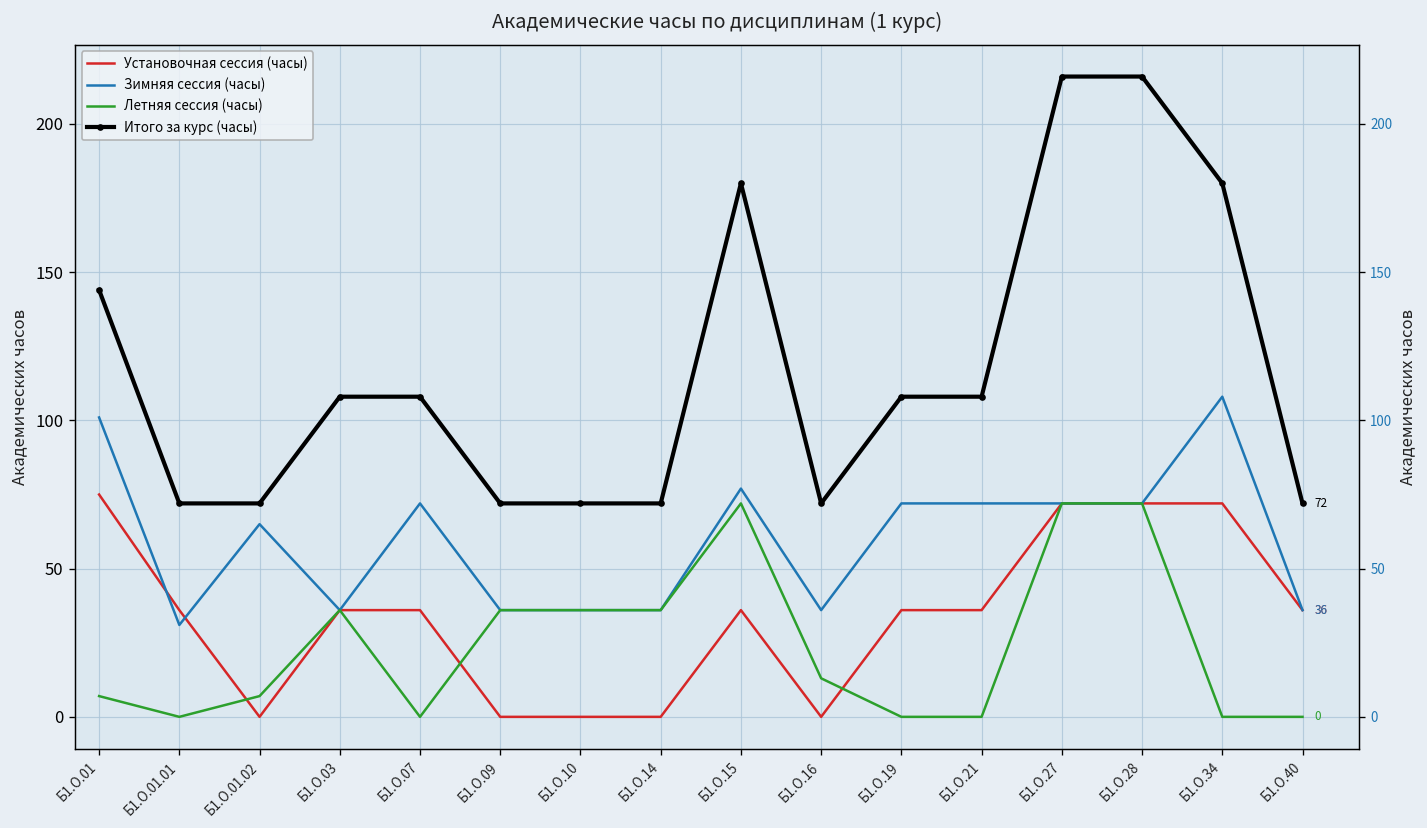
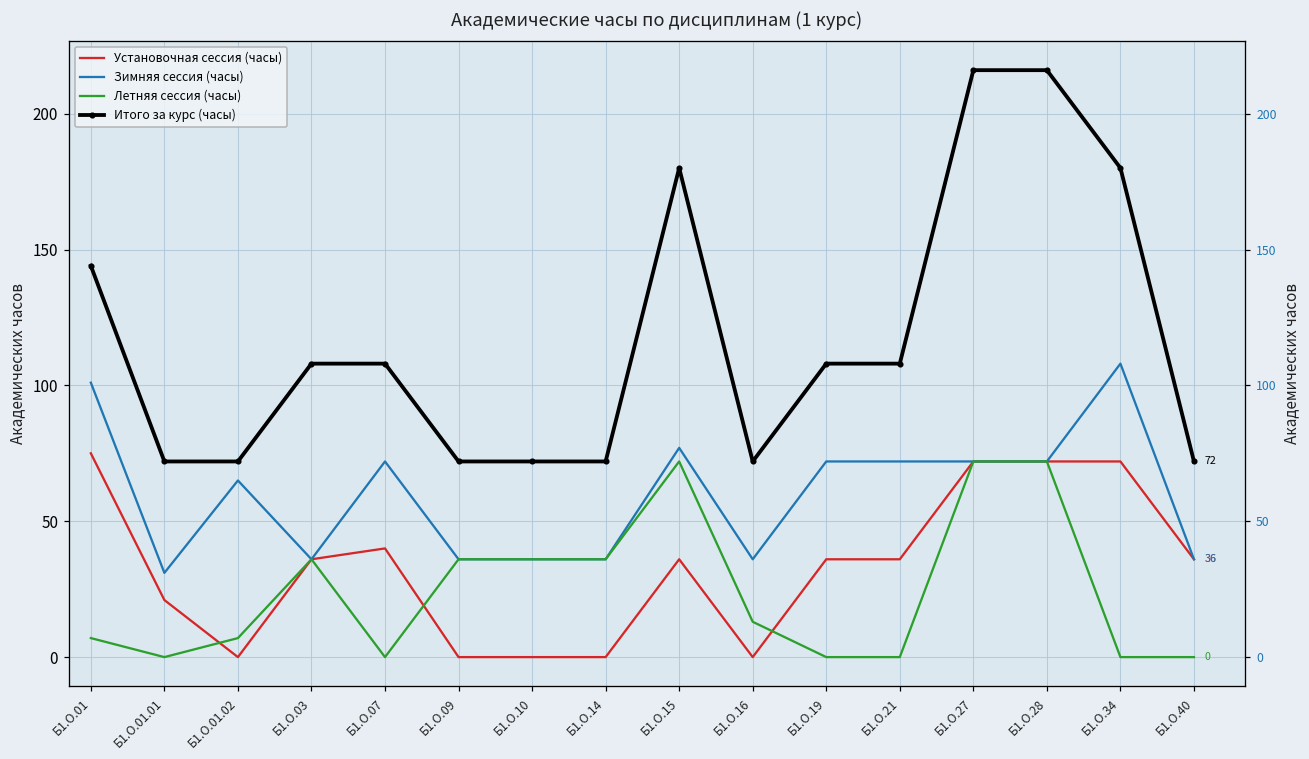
Установочная сессия (часы), Б1.О.01.01: 36 -> 21
Установочная сессия (часы), Б1.О.07: 36 -> 40
